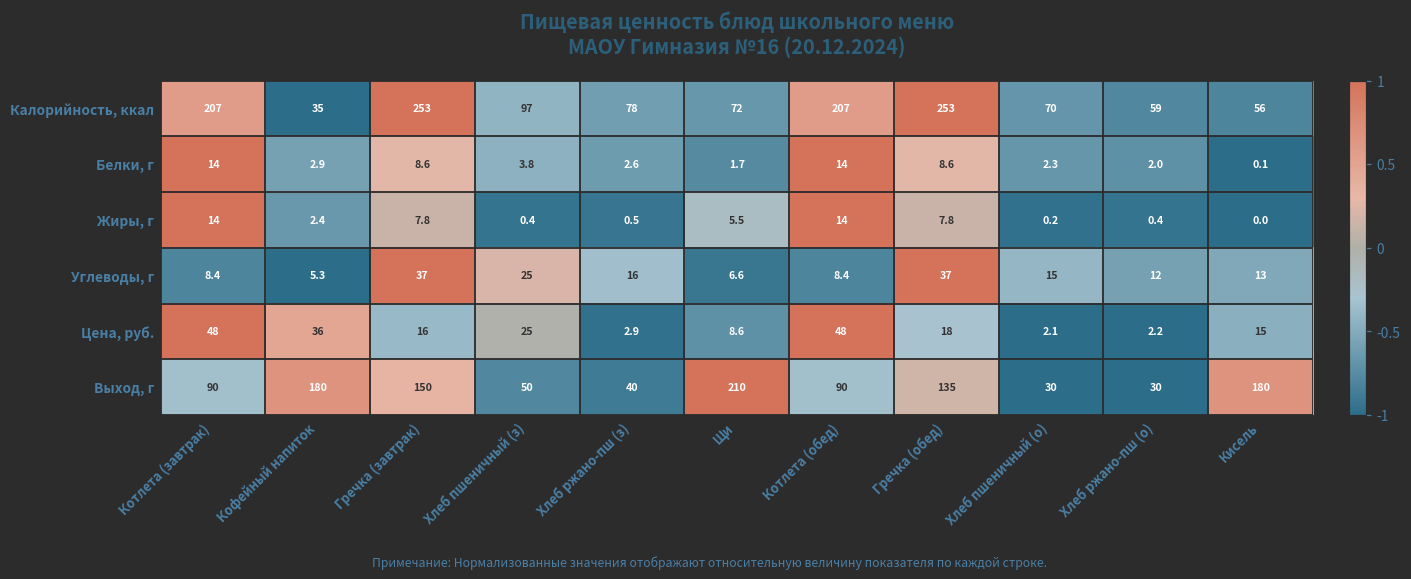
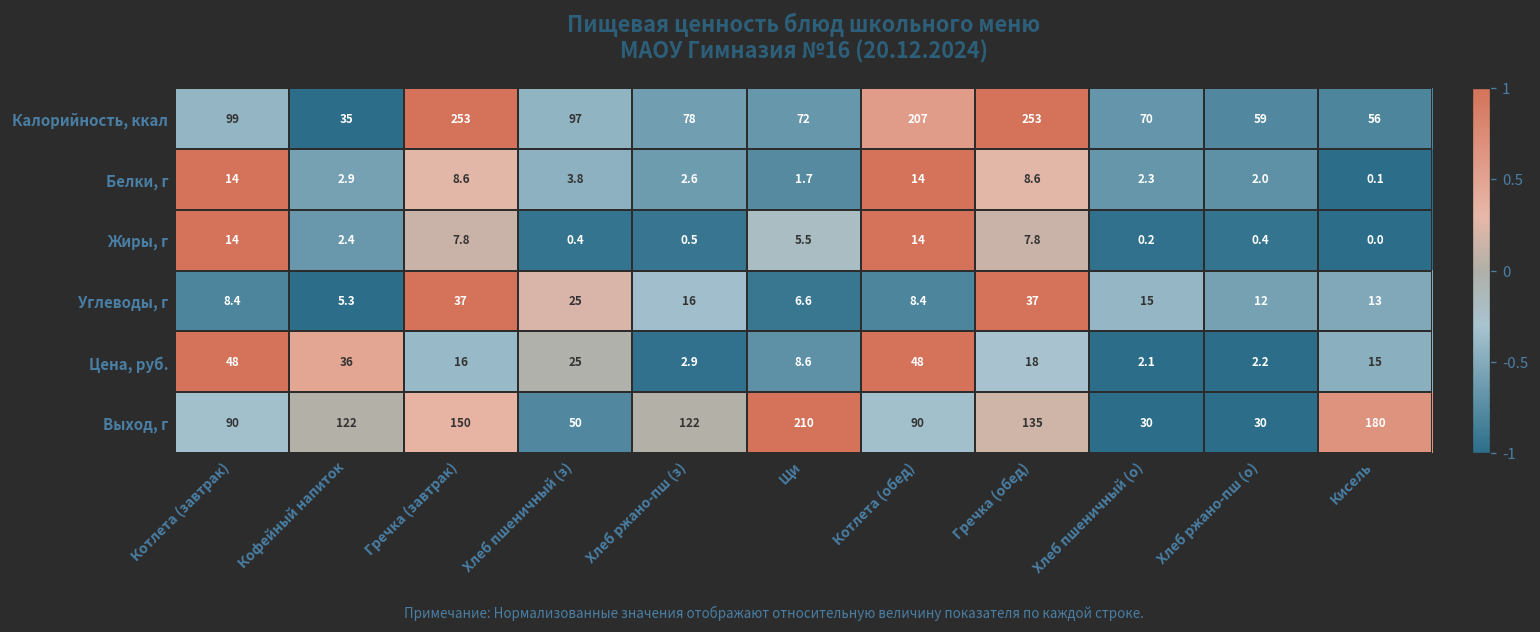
Калорийность, ккал, Котлета (завтрак): 207 -> 99
Выход, г, Кофейный напиток: 180 -> 122
Выход, г, Хлеб ржано-пш (з): 40 -> 122
